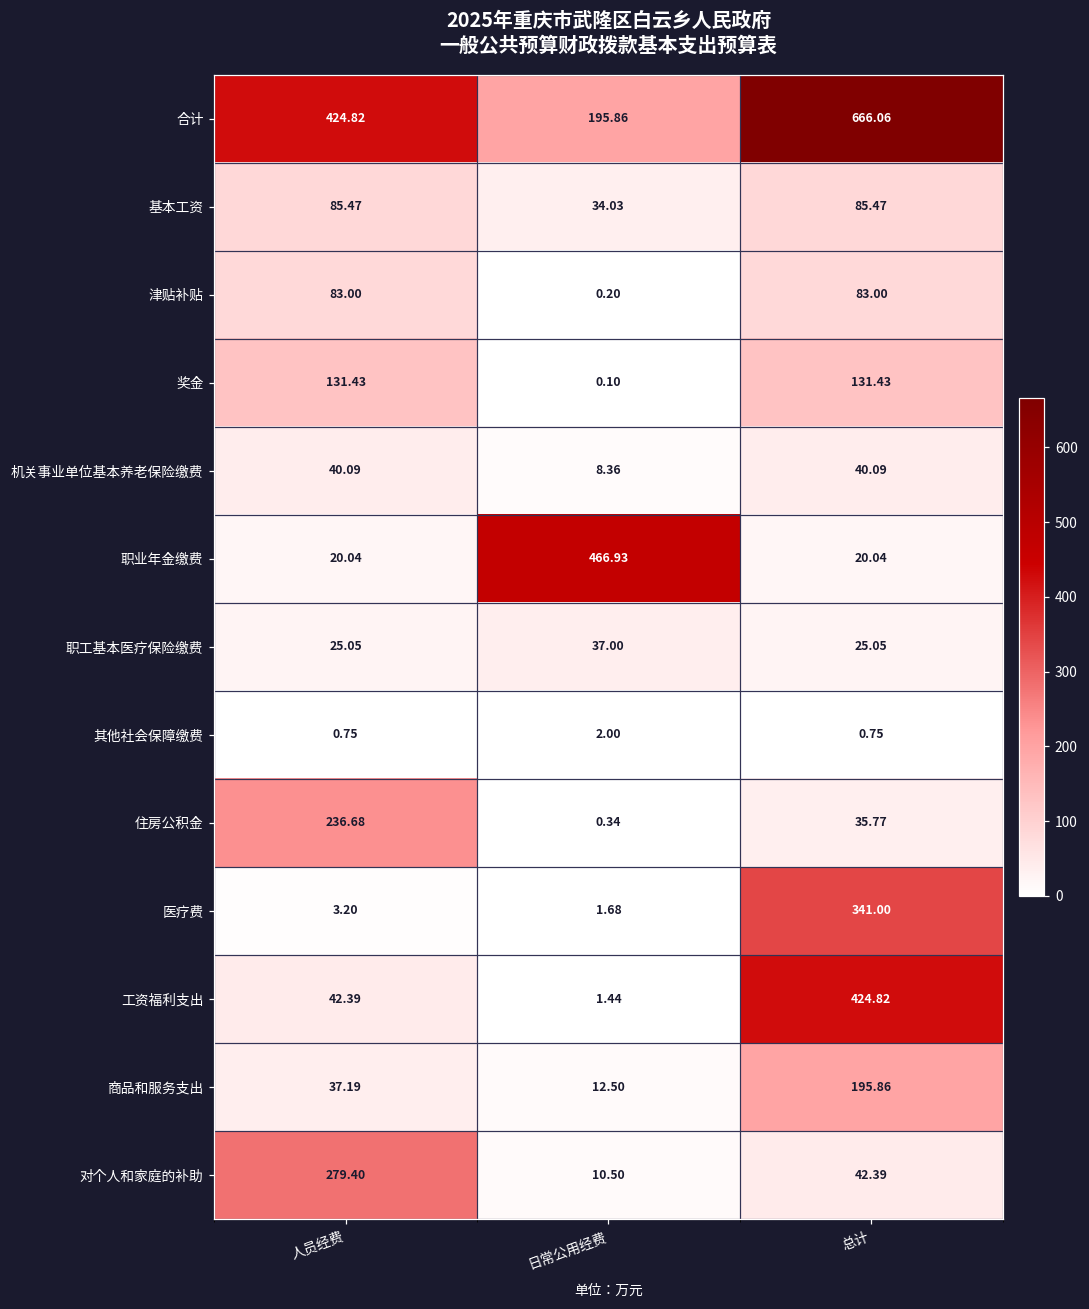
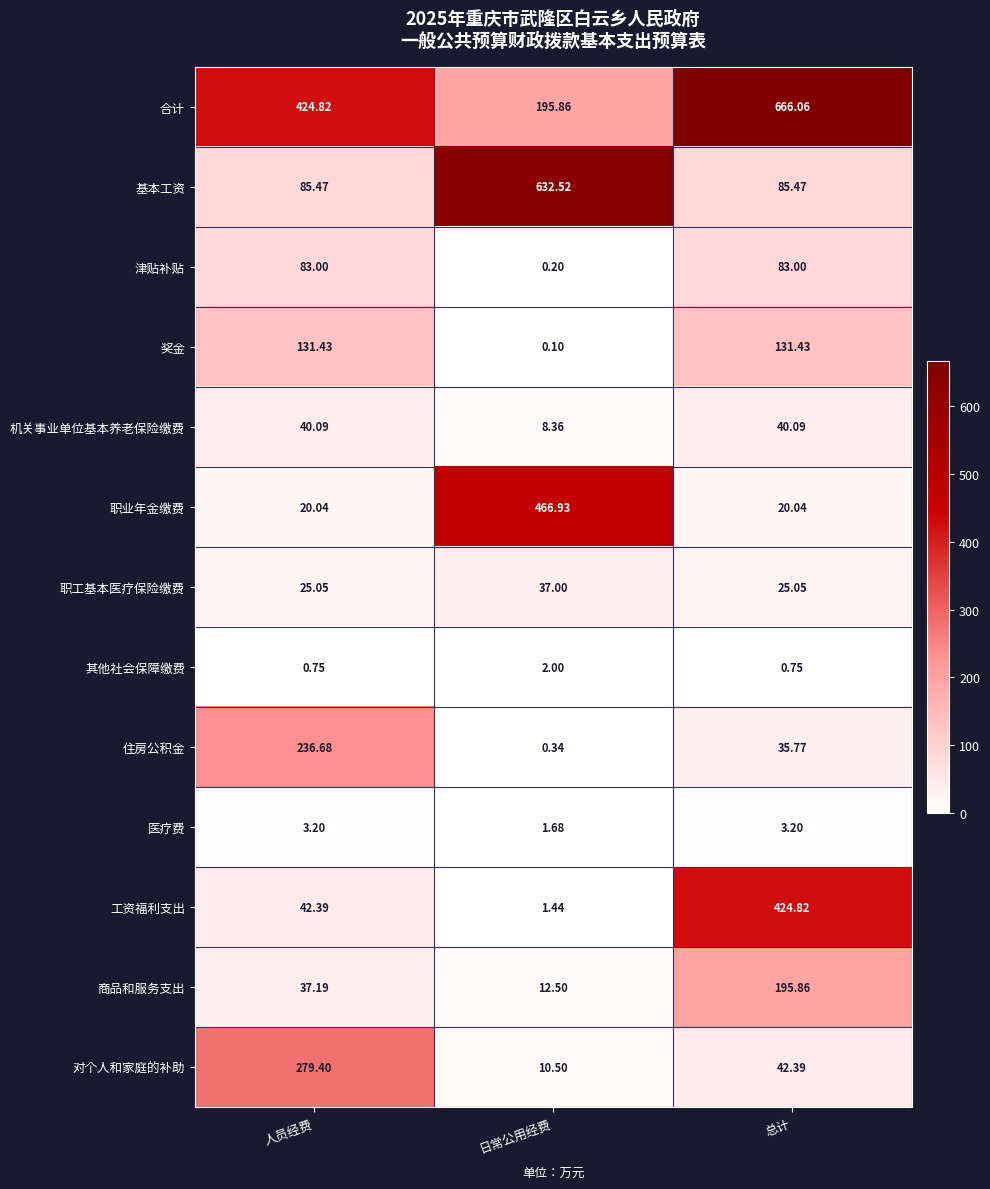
基本工资, 日常公用经费: 34.03 -> 632.52
医疗费, 总计: 341.00 -> 3.20
